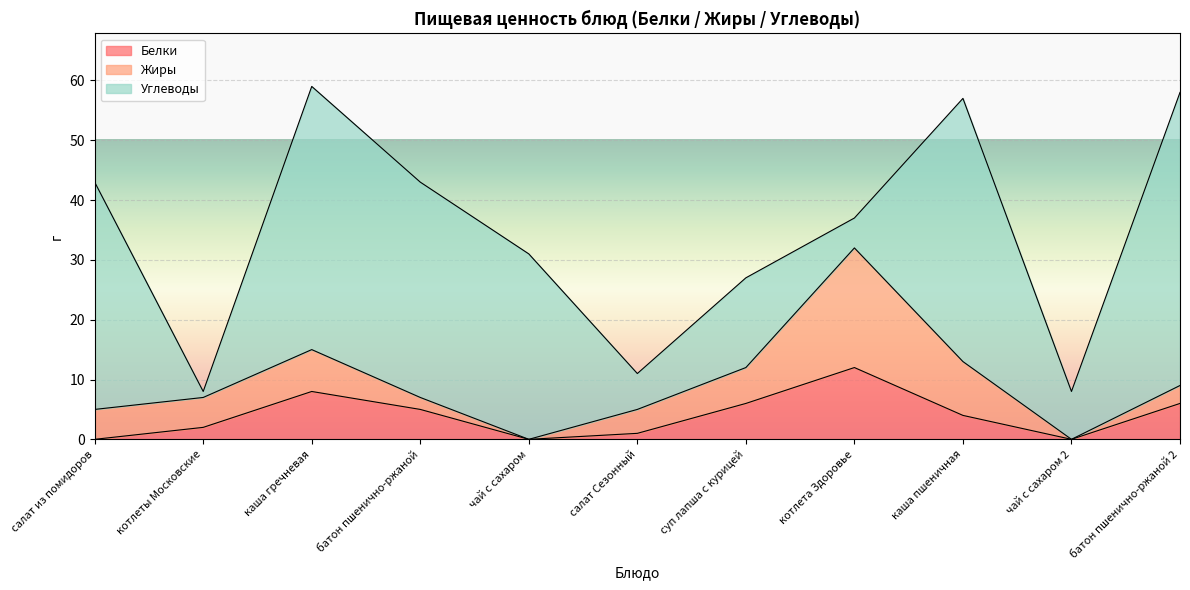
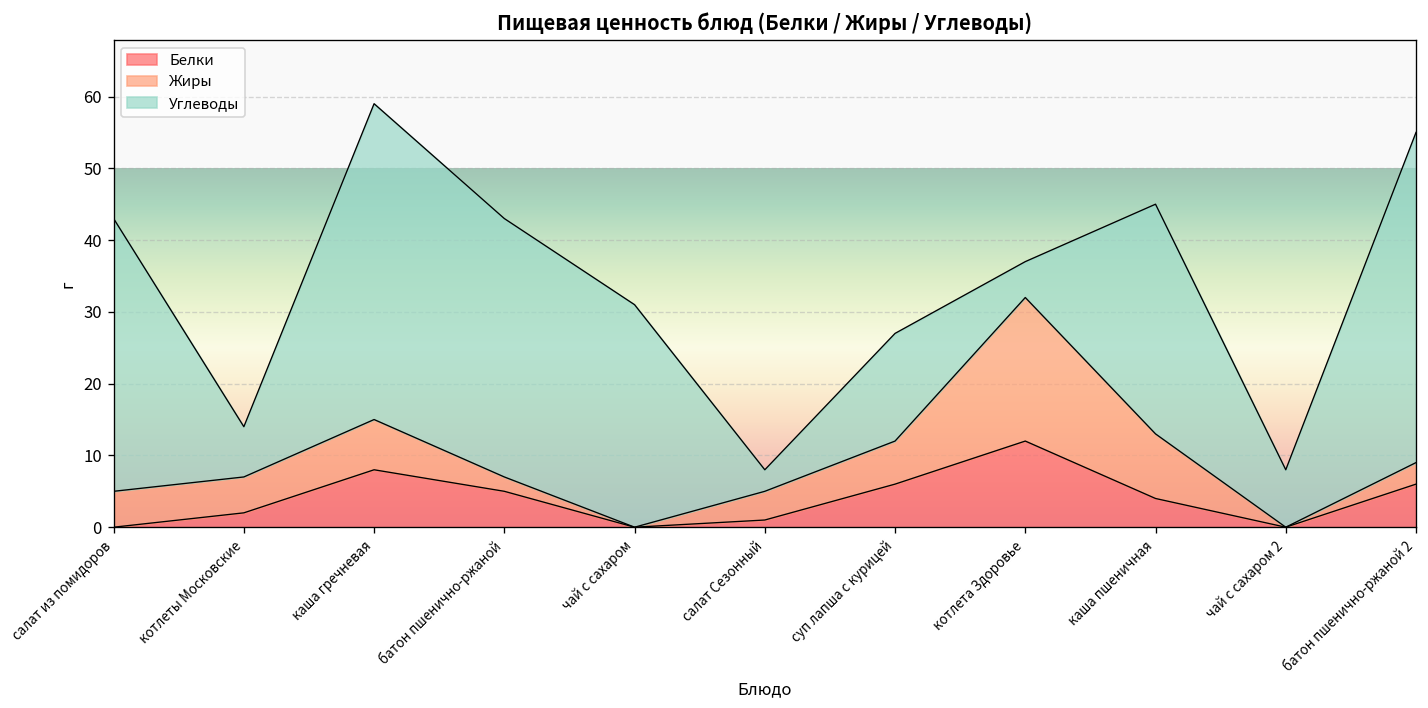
Углеводы, котлеты Московские: 1 -> 7
Углеводы, салат Сезонный: 6 -> 3
Углеводы, каша пшеничная: 44 -> 32
Углеводы, батон пшенично-ржаной 2: 49 -> 46
